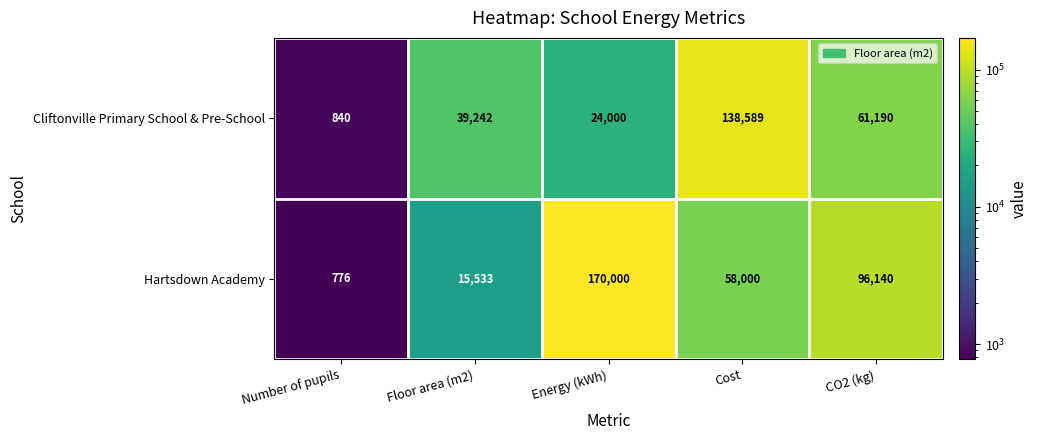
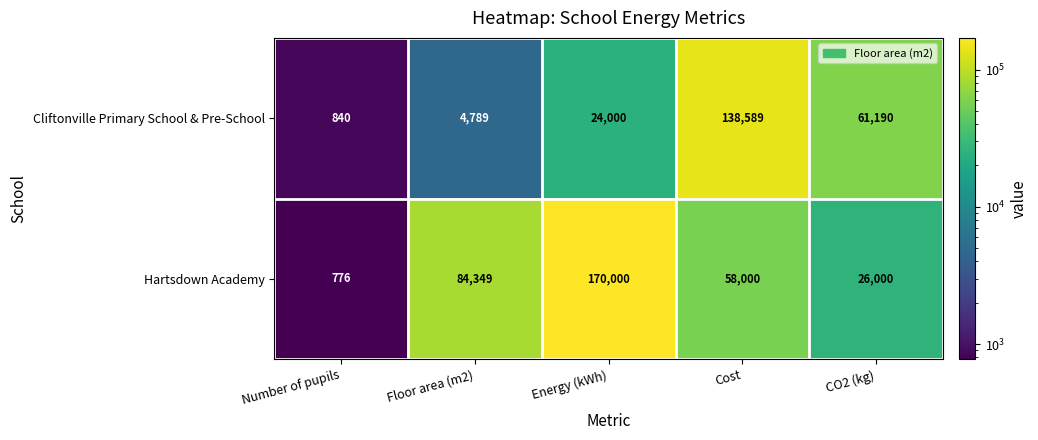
Cliftonville Primary School & Pre-School, Floor area (m2): 39,242 -> 4,789
Hartsdown Academy, Floor area (m2): 15,533 -> 84,349
Hartsdown Academy, CO2 (kg): 96,140 -> 26,000
